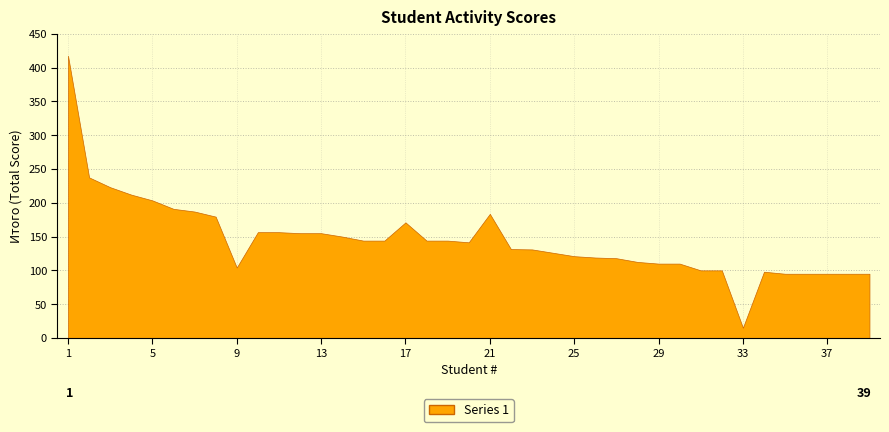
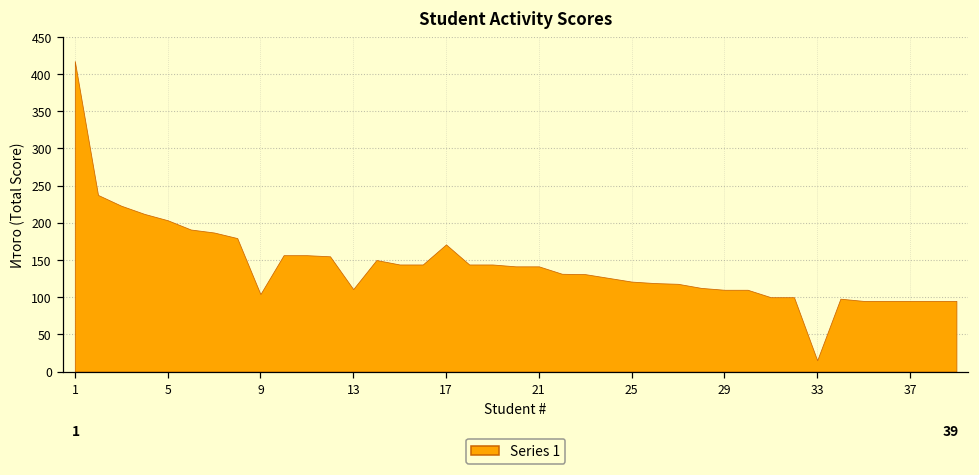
13: 160 -> 110
21: 180 -> 140
